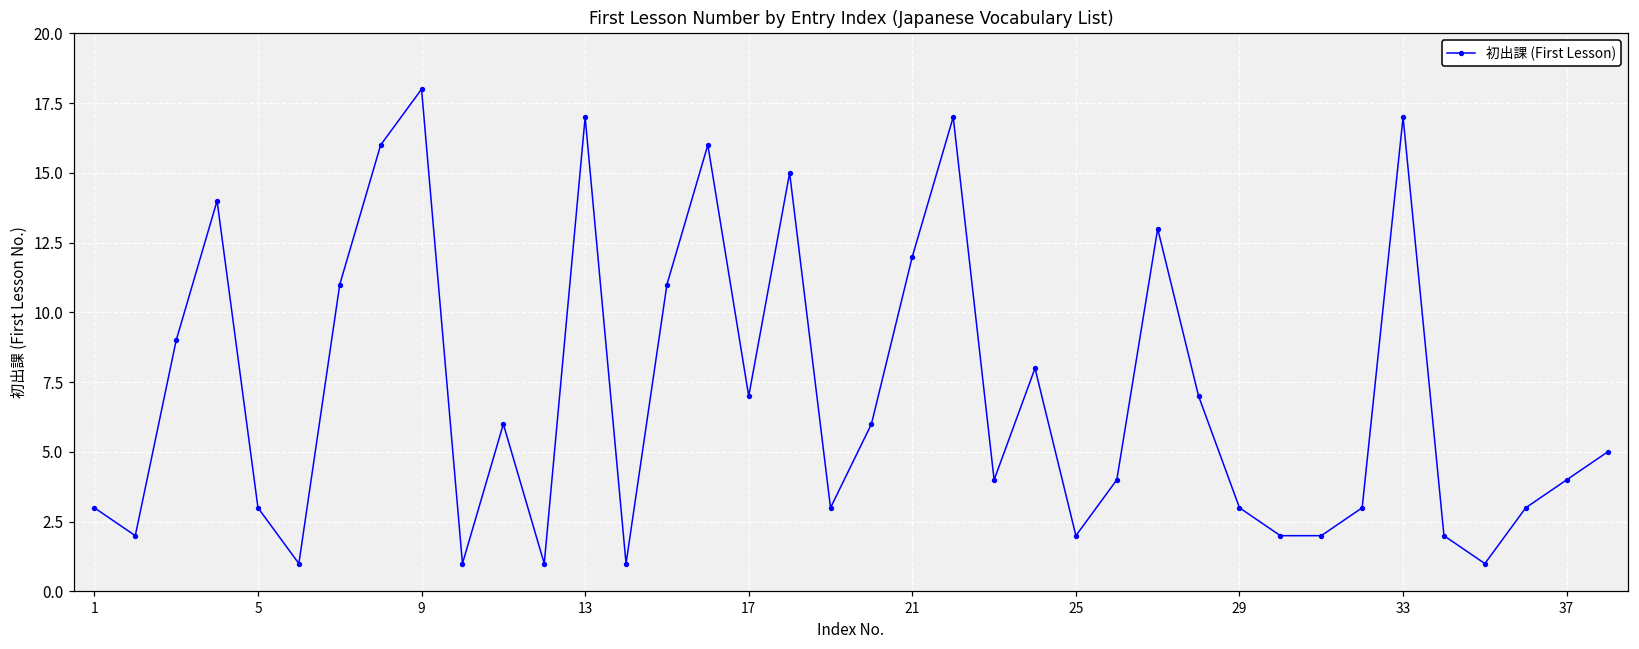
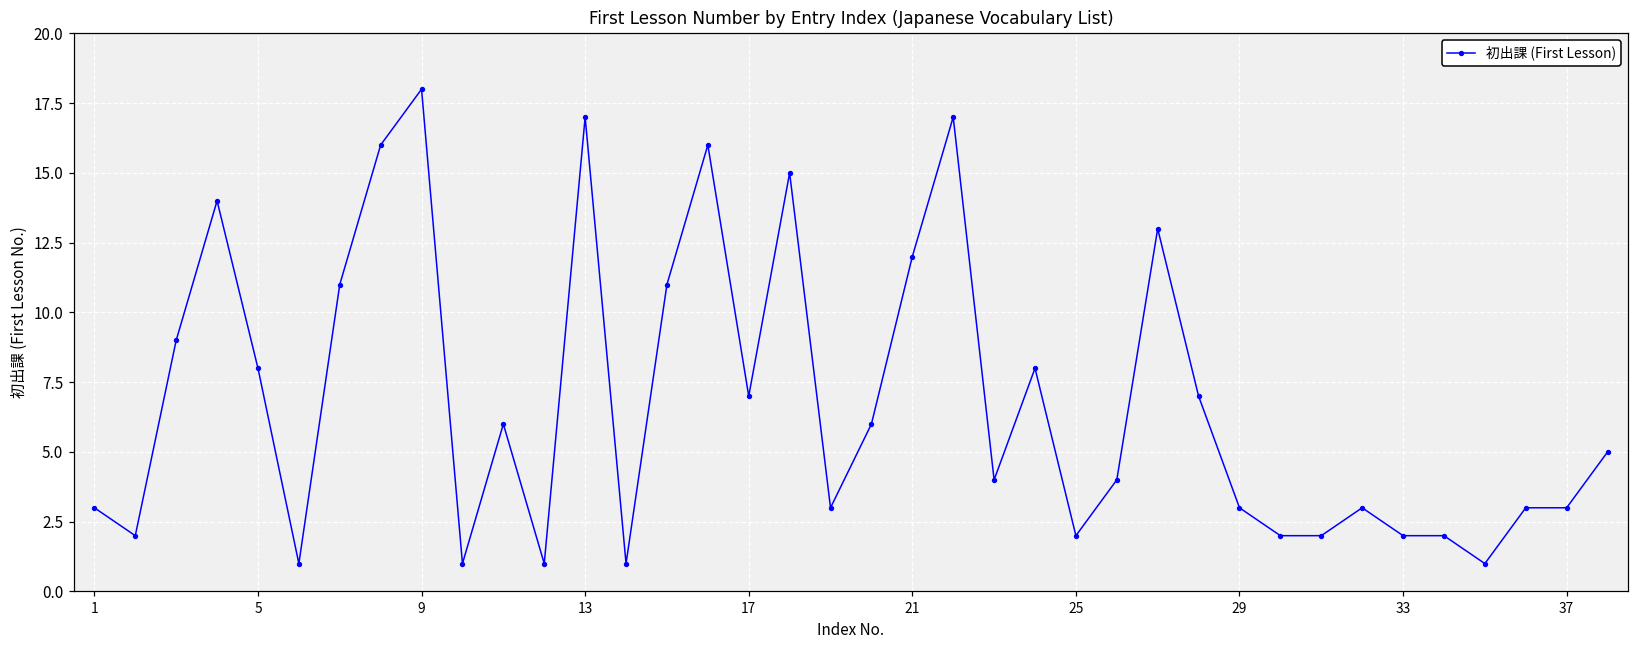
5: 3 -> 8
33: 17 -> 2
37: 4 -> 3
